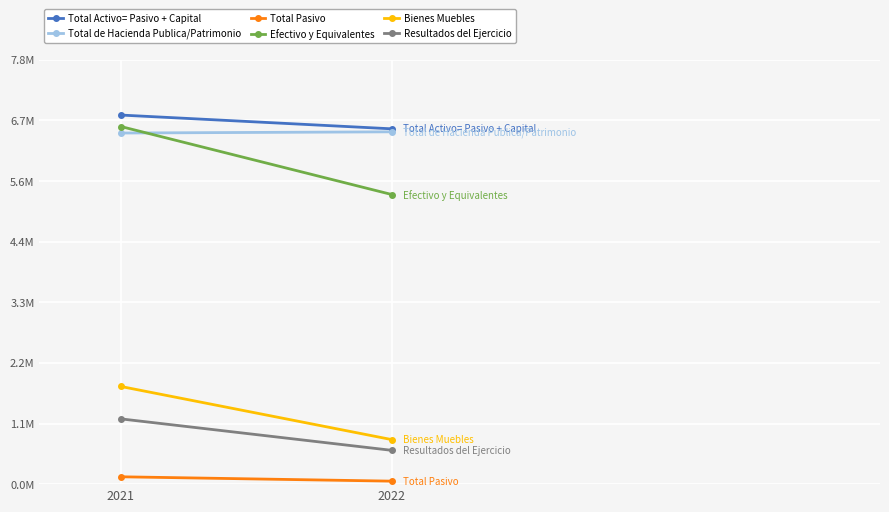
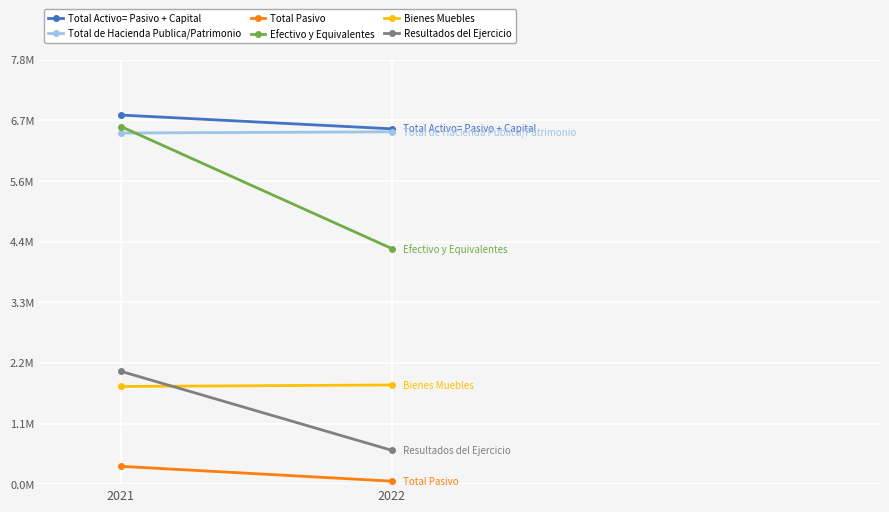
Total Pasivo, 2021: 100000 -> 300000
Resultados del Ejercicio, 2021: 1200000 -> 2100000
Efectivo y Equivalentes, 2022: 5300000 -> 4300000
Bienes Muebles, 2022: 800000 -> 1800000
